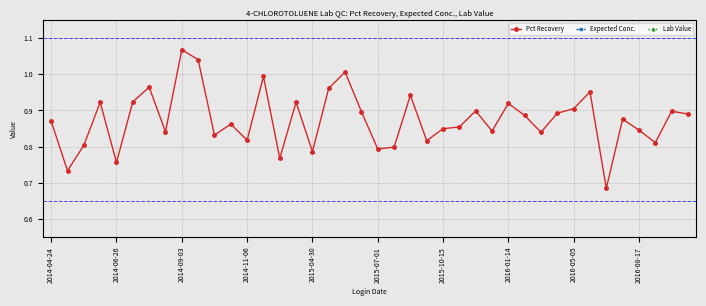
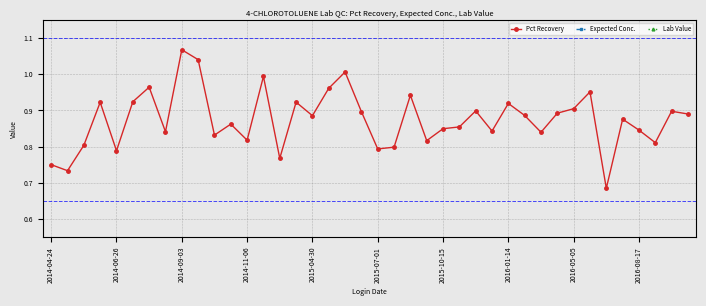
Pct Recovery, 2014-04-24: 0.87 -> 0.75
Pct Recovery, 2014-06-26: 0.76 -> 0.79
Pct Recovery, 2015-04-30: 0.79 -> 0.89
